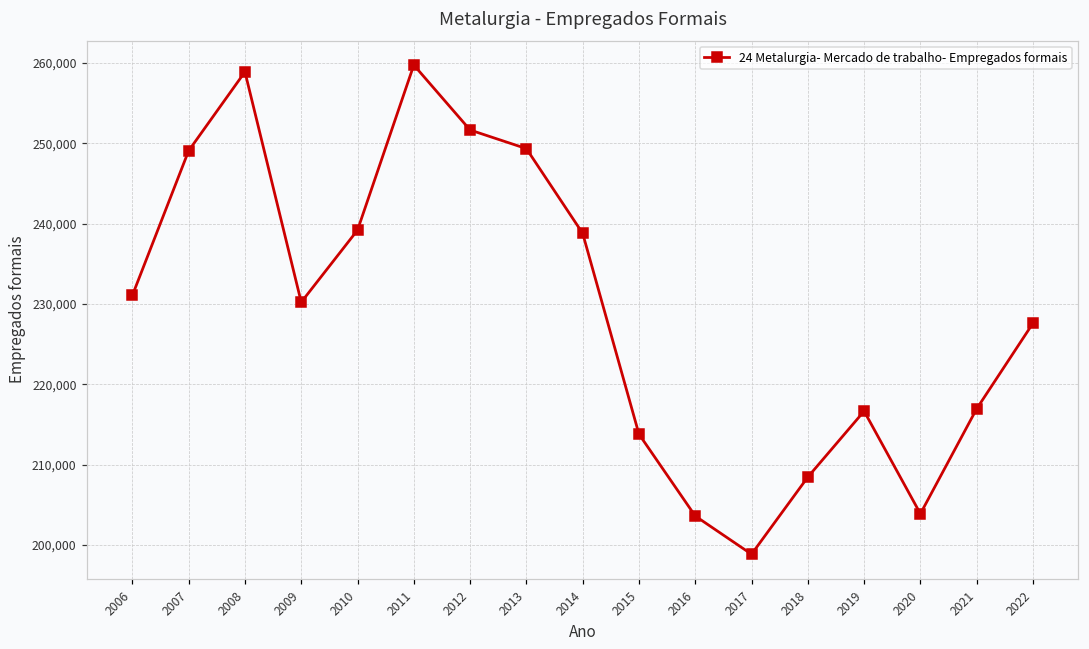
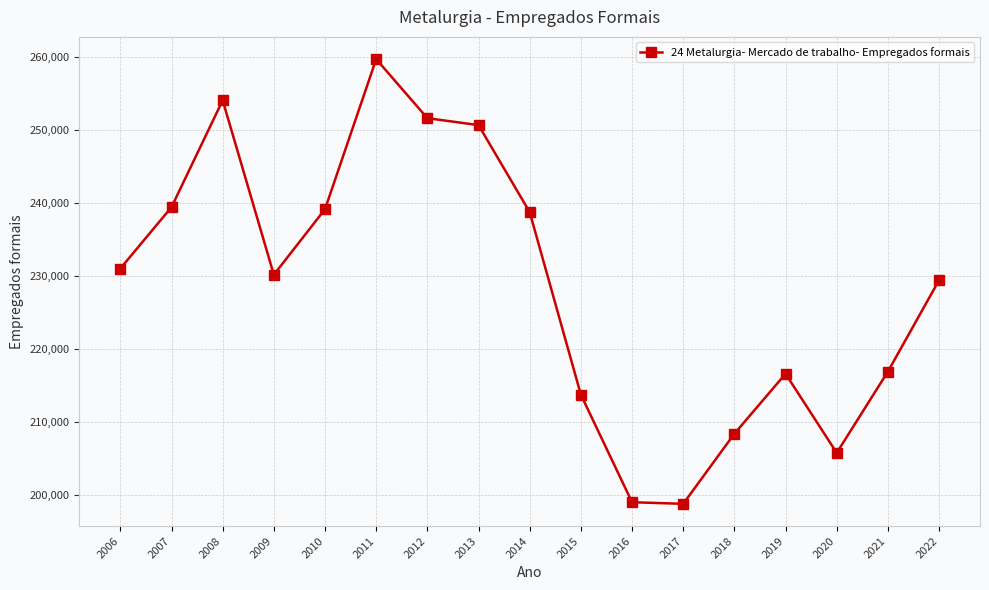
2007: 249,000 -> 239,000
2008: 259,000 -> 254,000
2013: 249,000 -> 251,000
2016: 204,000 -> 199,000
2020: 204,000 -> 206,000
2022: 228,000 -> 229,000
